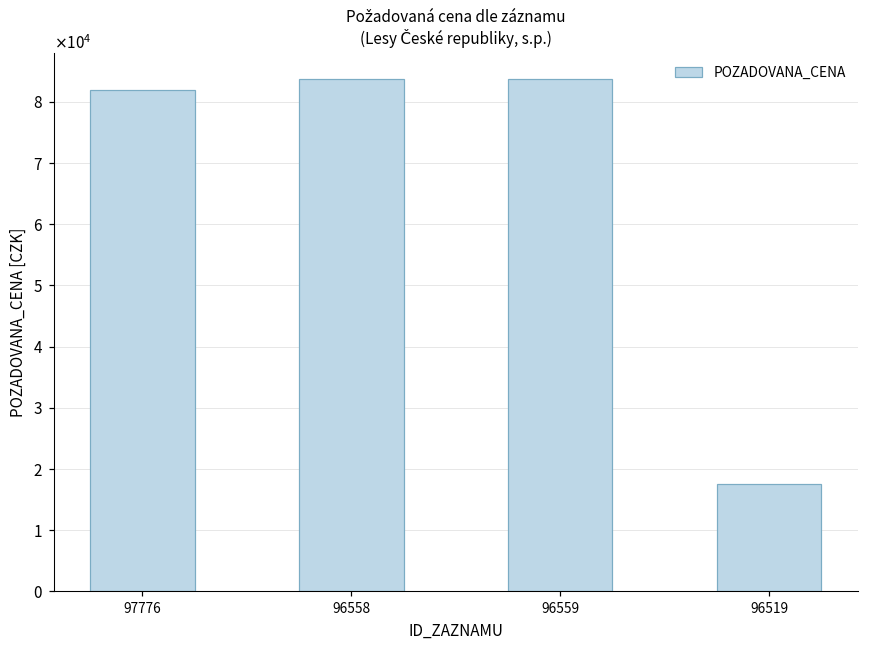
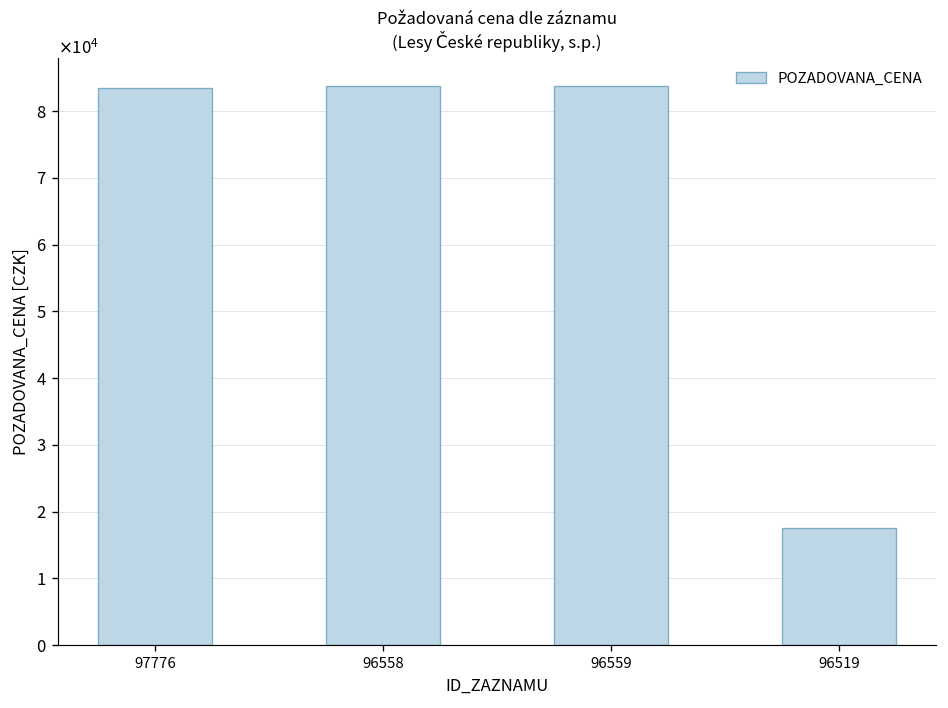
97776: 82000 -> 84000
